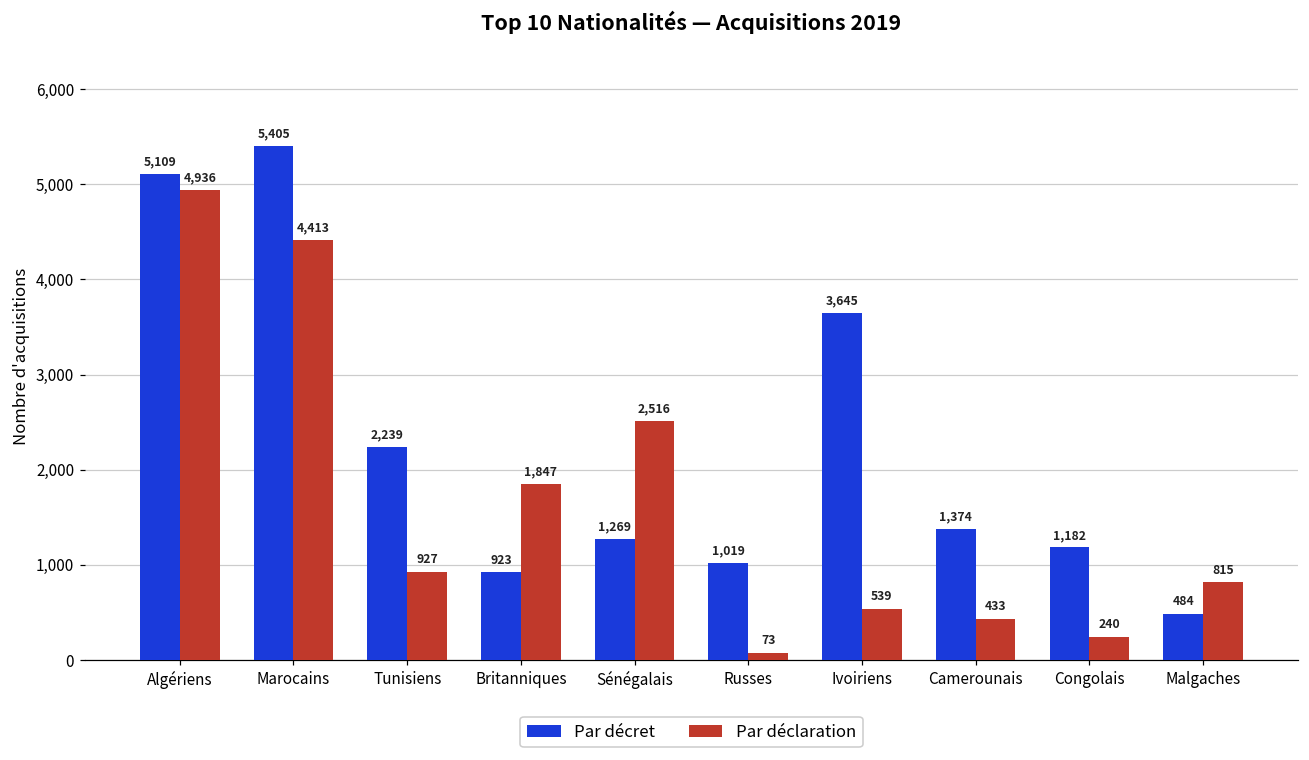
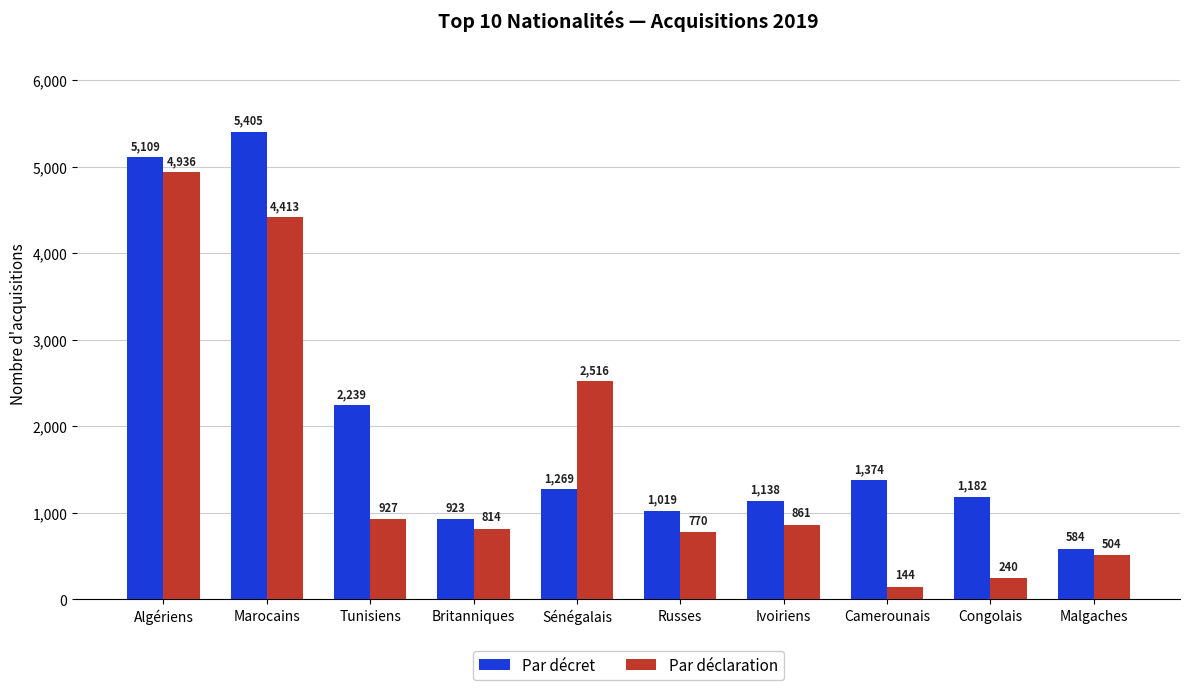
Par déclaration, Britanniques: 1,847 -> 814
Par déclaration, Russes: 73 -> 770
Par décret, Ivoiriens: 3,645 -> 1,138
Par déclaration, Ivoiriens: 539 -> 861
Par déclaration, Camerounais: 433 -> 144
Par décret, Malgaches: 484 -> 584
Par déclaration, Malgaches: 815 -> 504
